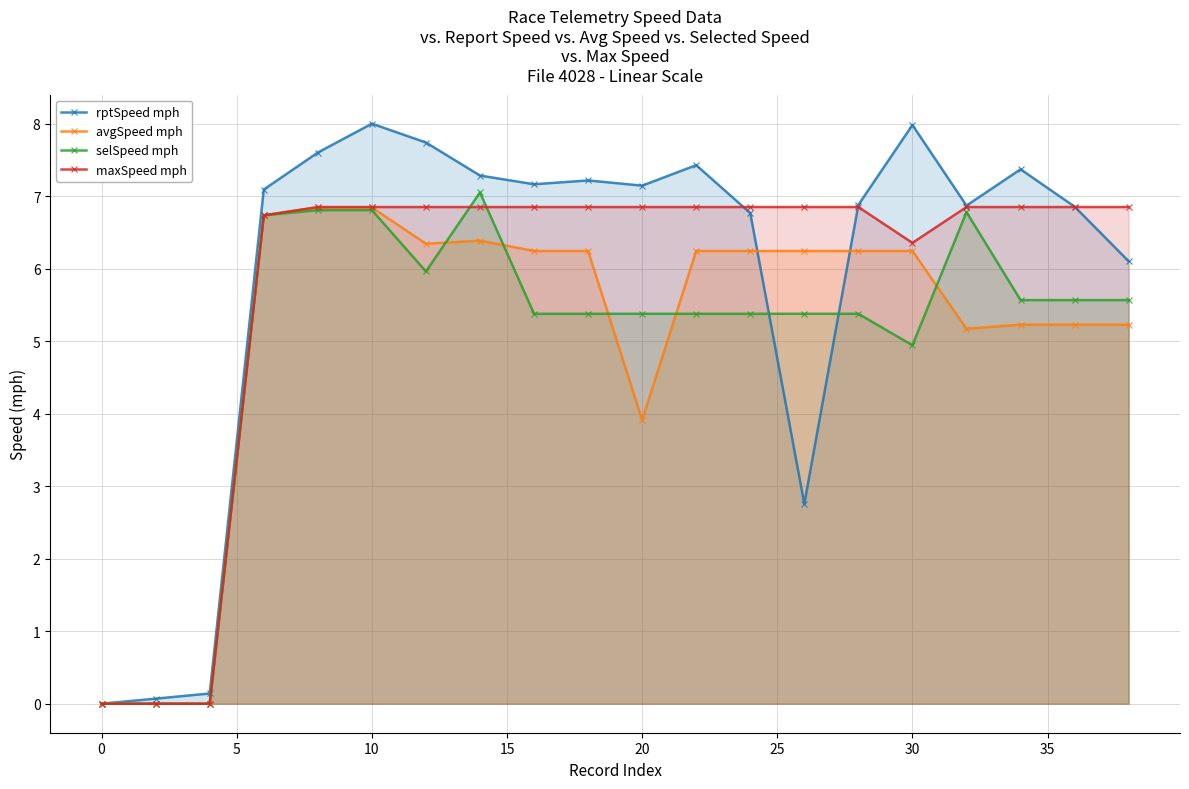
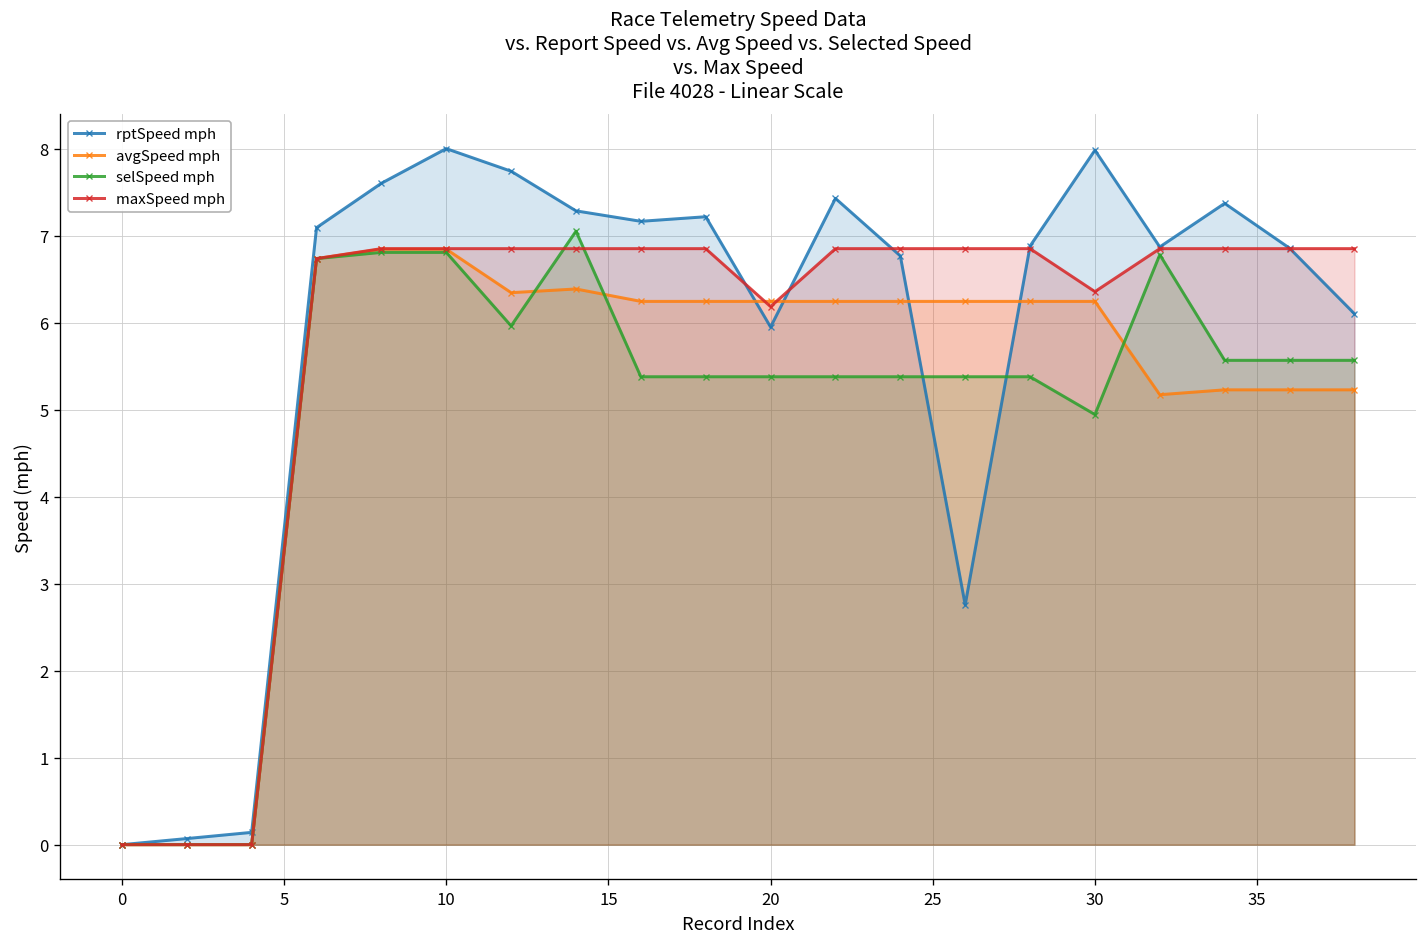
rptSpeed mph, 20: 7.1 -> 5.9
avgSpeed mph, 20: 3.9 -> 6.2
maxSpeed mph, 20: 6.9 -> 6.2
